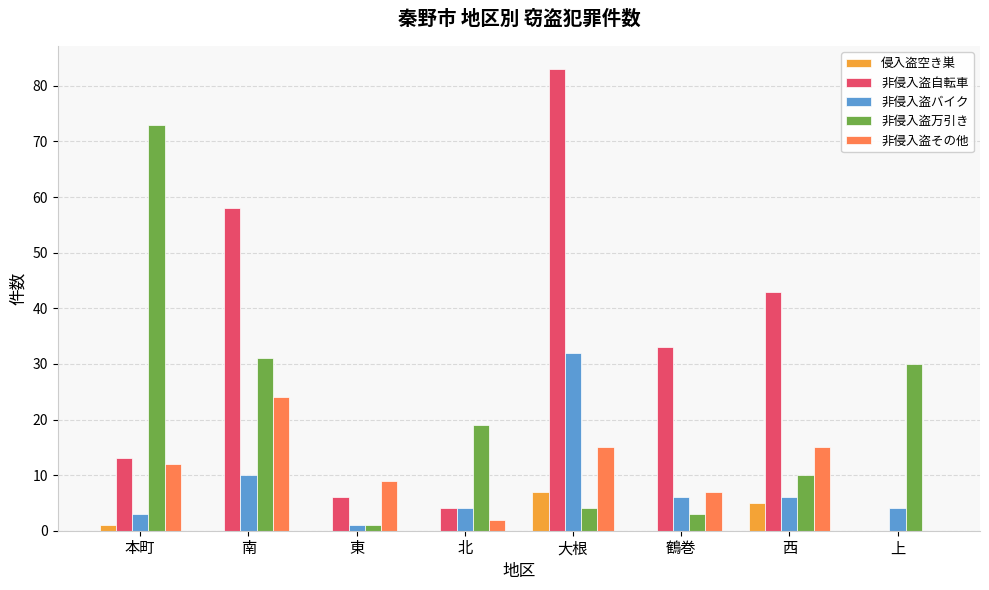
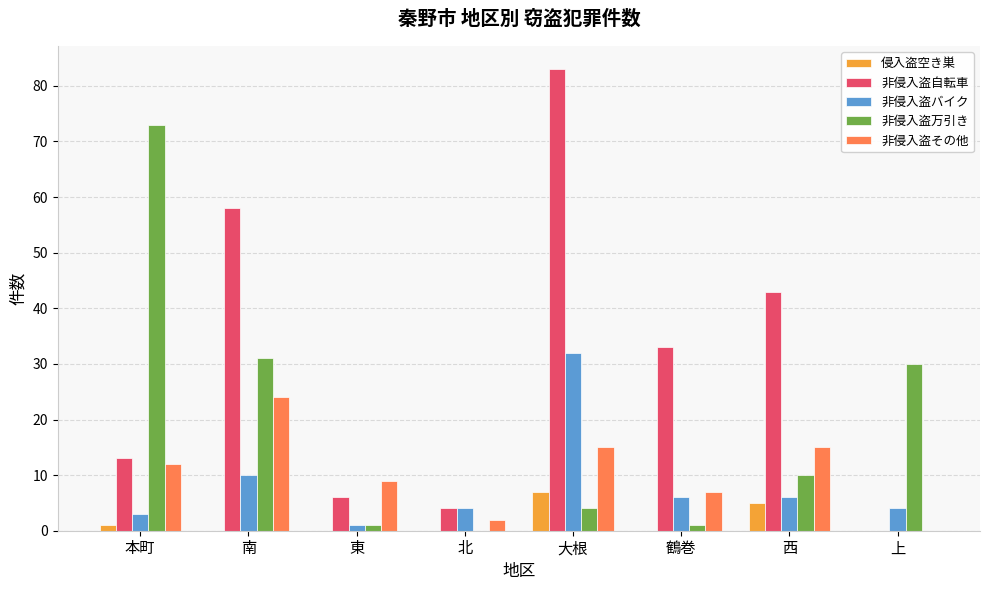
非侵入盗万引き, 北: 19 -> 0
非侵入盗万引き, 鶴巻: 3 -> 1
